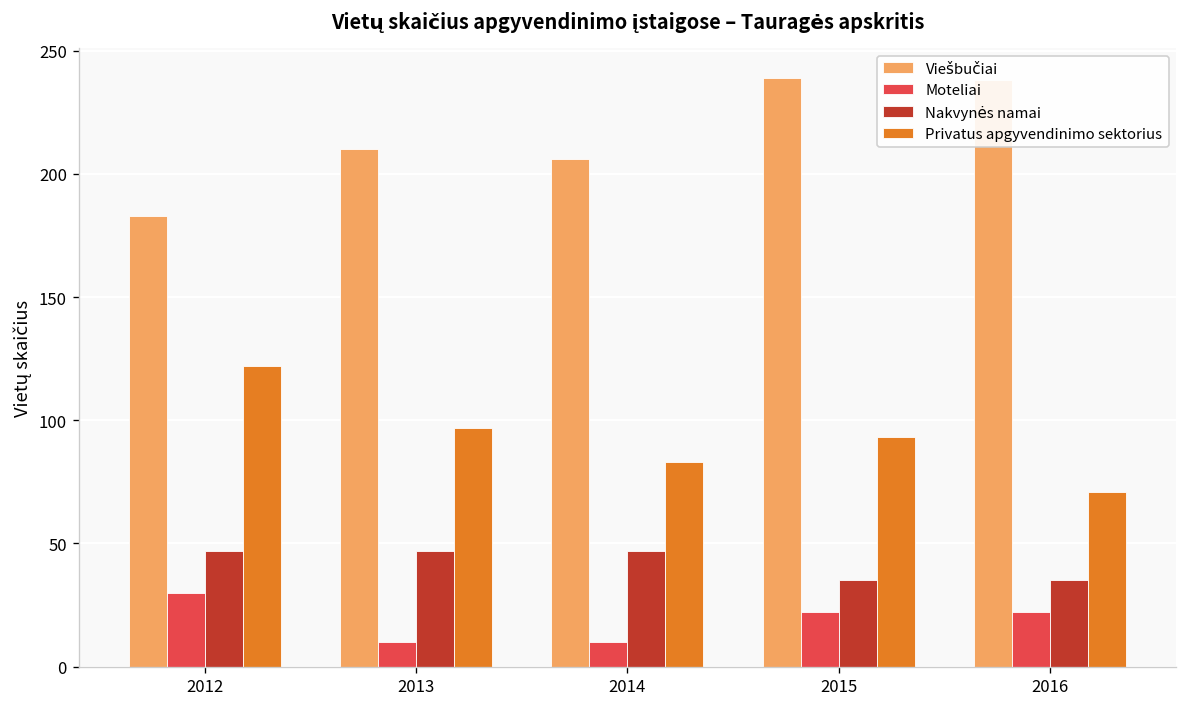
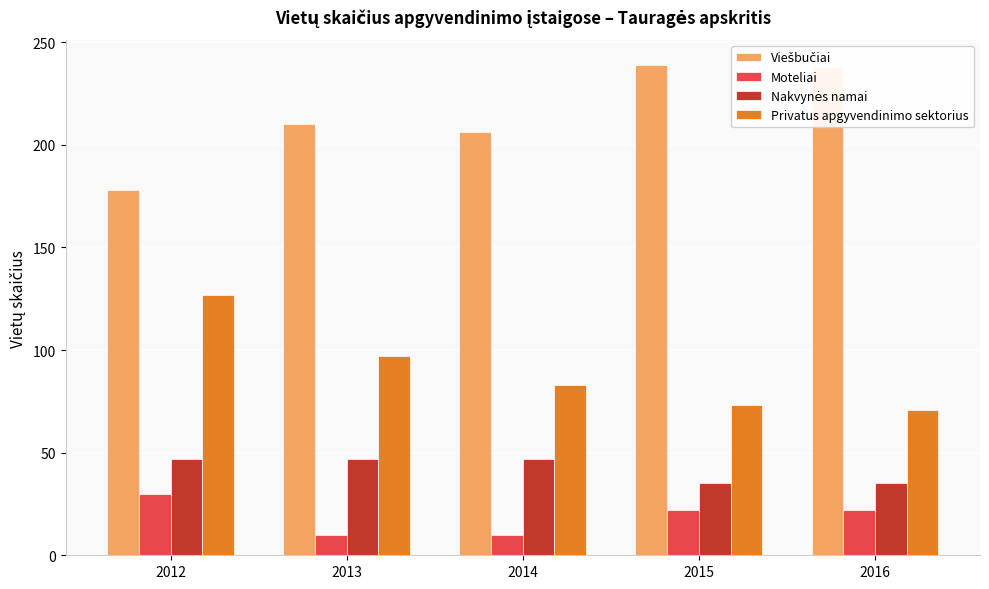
Viešbučiai, 2012: 183 -> 178
Privatus apgyvendinimo sektorius, 2012: 122 -> 127
Privatus apgyvendinimo sektorius, 2015: 93 -> 73
